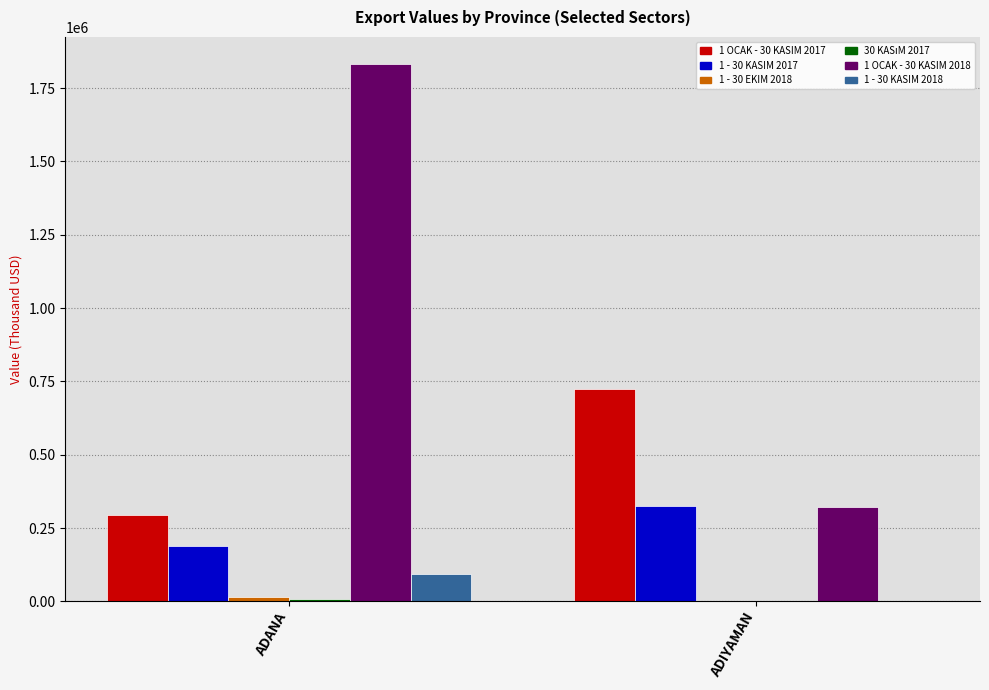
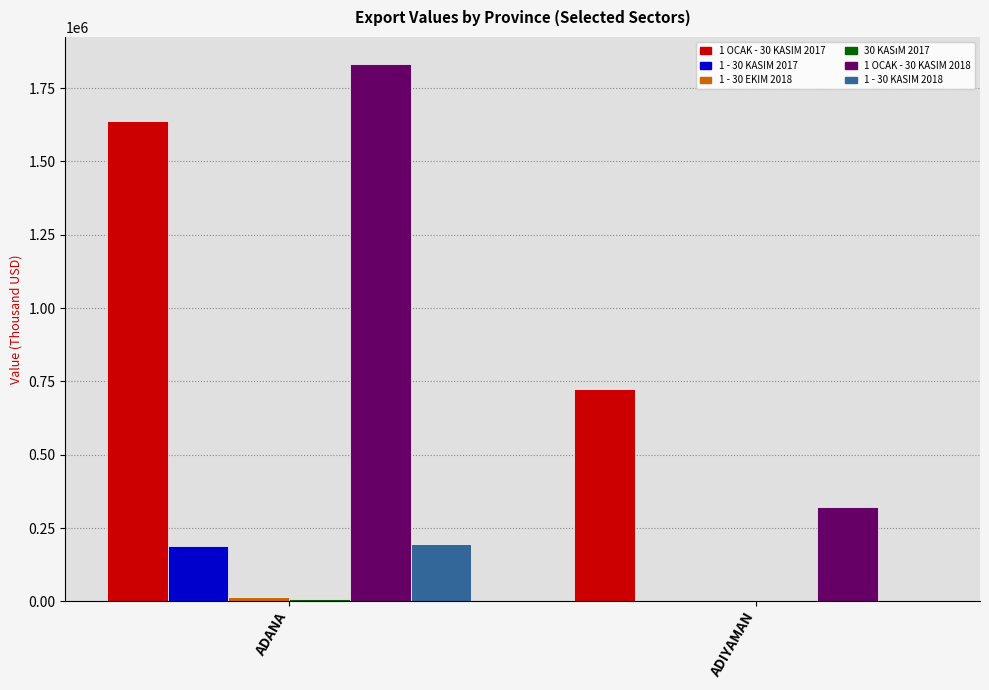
1 OCAK - 30 KASIM 2017, ADANA: 290000 -> 1640000
1 - 30 KASIM 2018, ADANA: 90000 -> 200000
1 - 30 KASIM 2017, ADIYAMAN: 320000 -> 0
